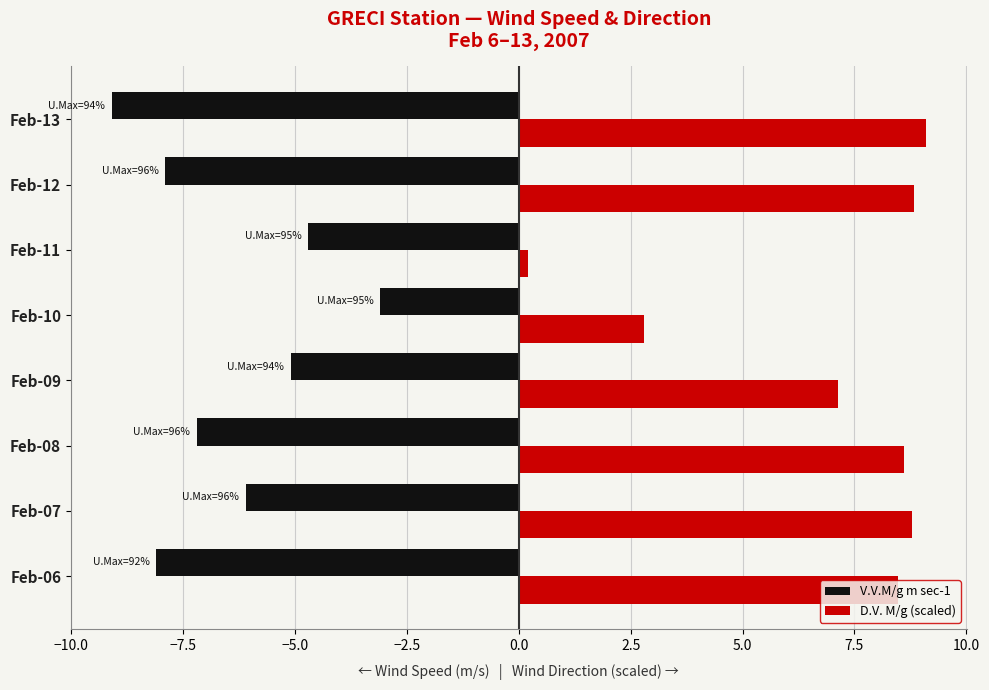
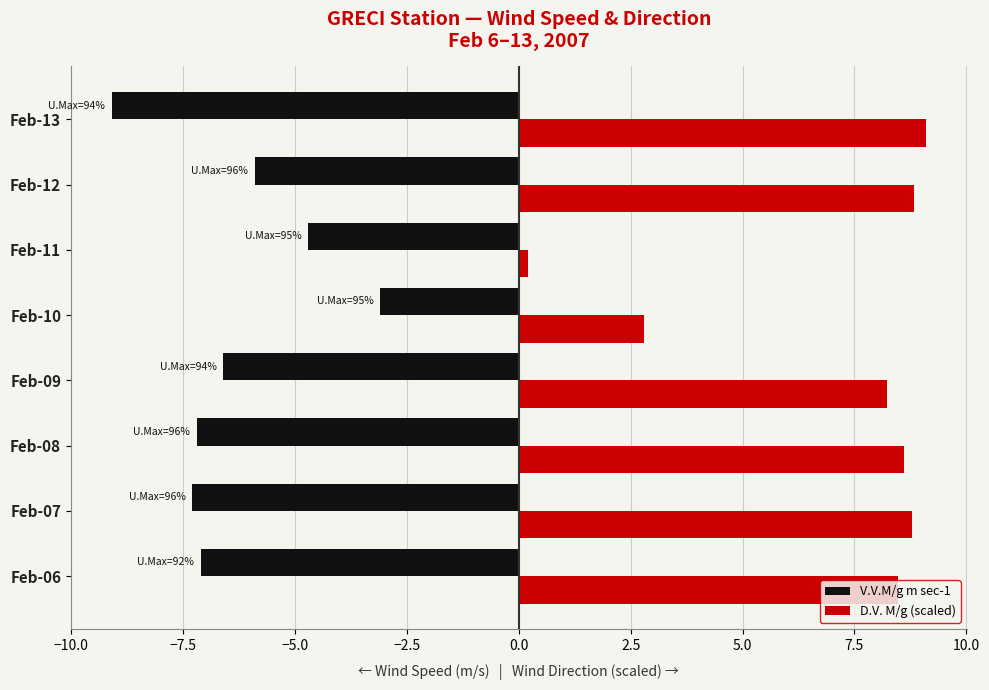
V.V.M/g m sec-1, Feb-12: -7.9 -> -5.9
V.V.M/g m sec-1, Feb-09: -5.1 -> -6.6
D.V. M/g (scaled), Feb-09: 7.1 -> 8.2
V.V.M/g m sec-1, Feb-07: -6.1 -> -7.3
V.V.M/g m sec-1, Feb-06: -8.1 -> -7.1
